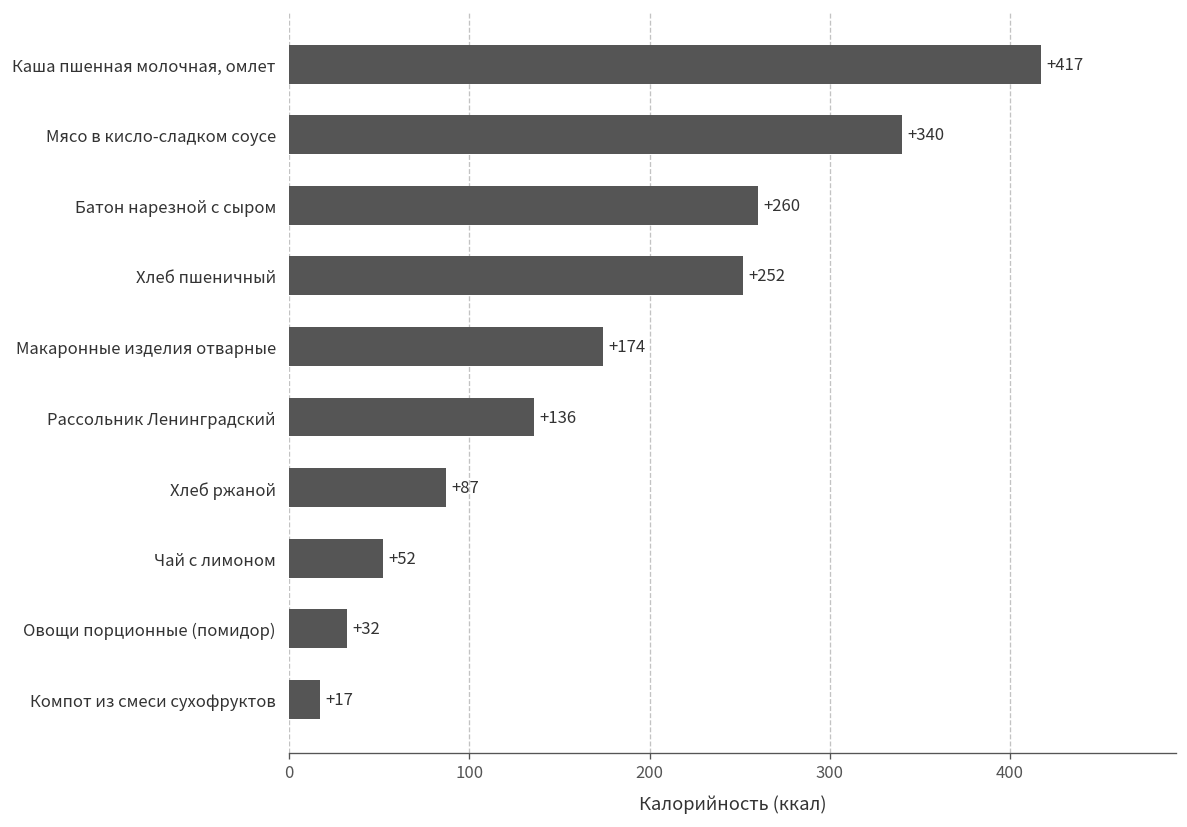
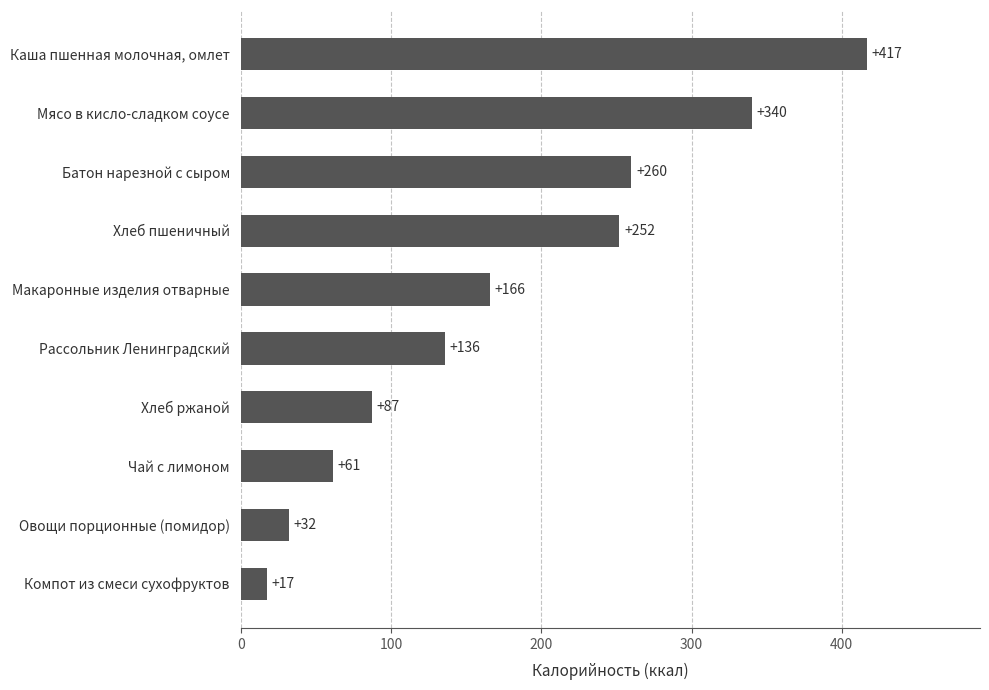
Макаронные изделия отварные: +174 -> +166
Чай с лимоном: +52 -> +61
